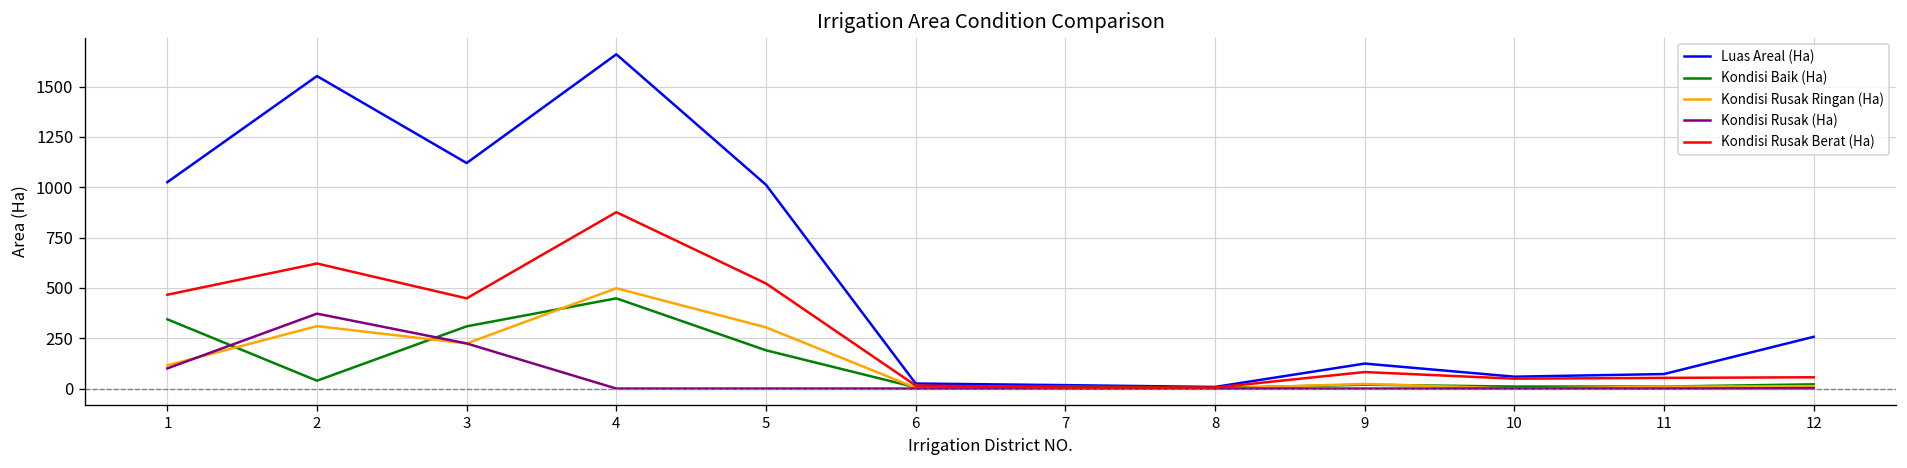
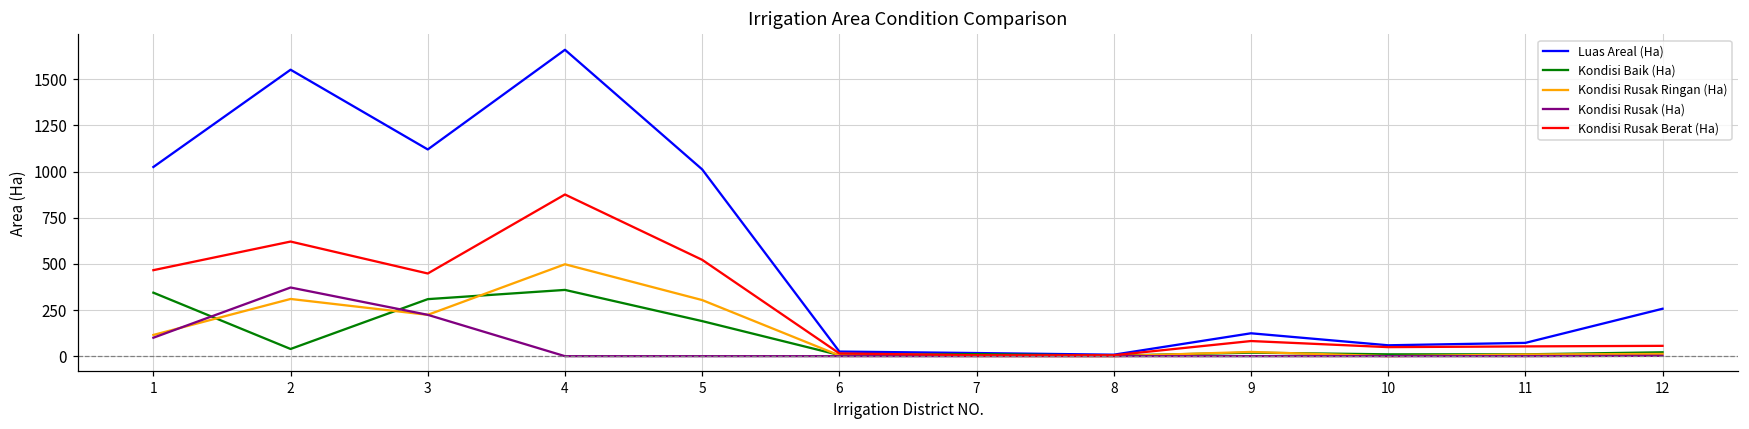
Kondisi Baik (Ha), 4: 450 -> 360
